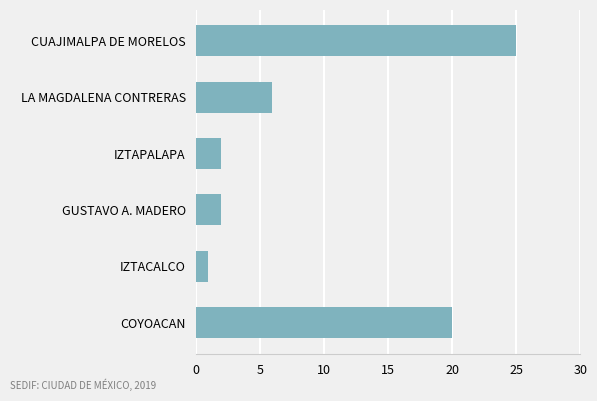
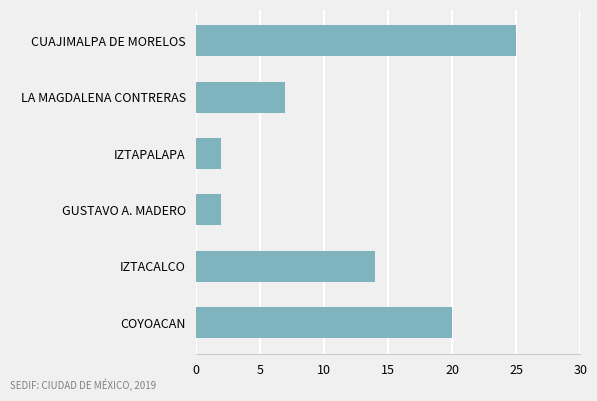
LA MAGDALENA CONTRERAS: 6 -> 7
IZTACALCO: 1 -> 14
